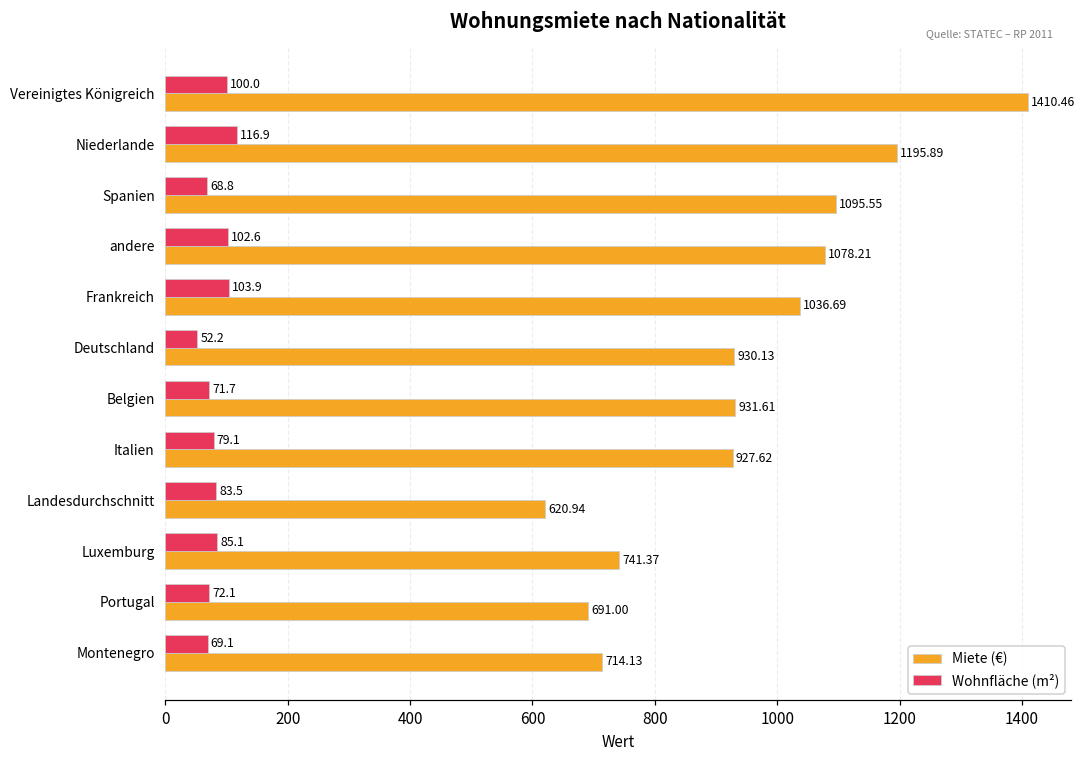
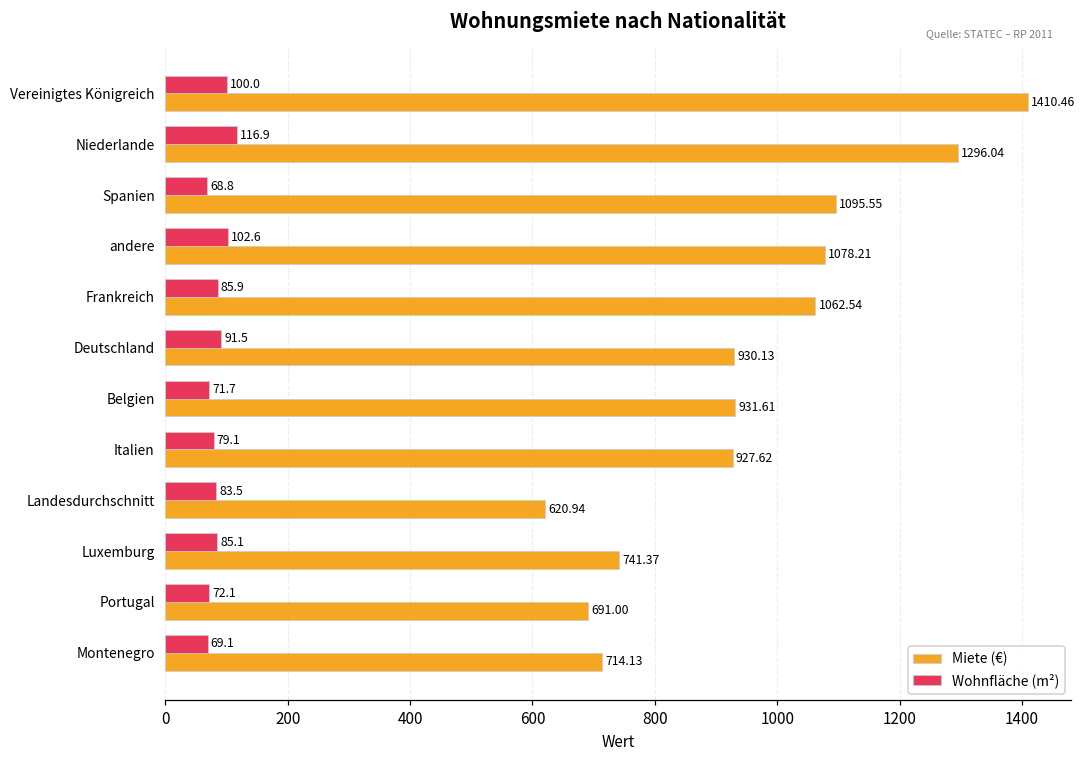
Miete (€), Niederlande: 1195.89 -> 1296.04
Wohnfläche (m²), Frankreich: 103.9 -> 85.9
Miete (€), Frankreich: 1036.69 -> 1062.54
Wohnfläche (m²), Deutschland: 52.2 -> 91.5
